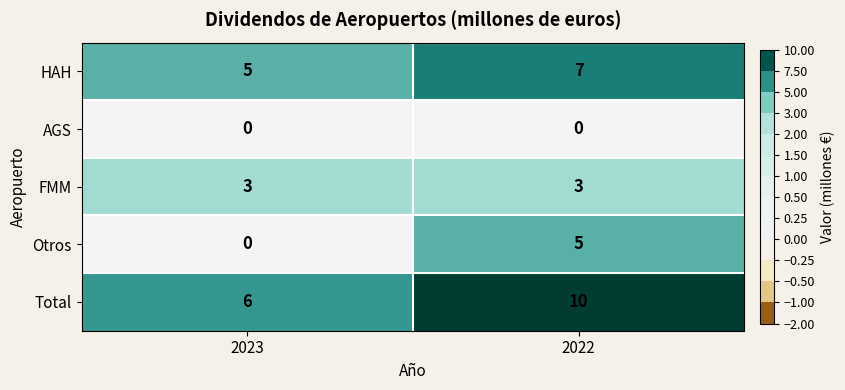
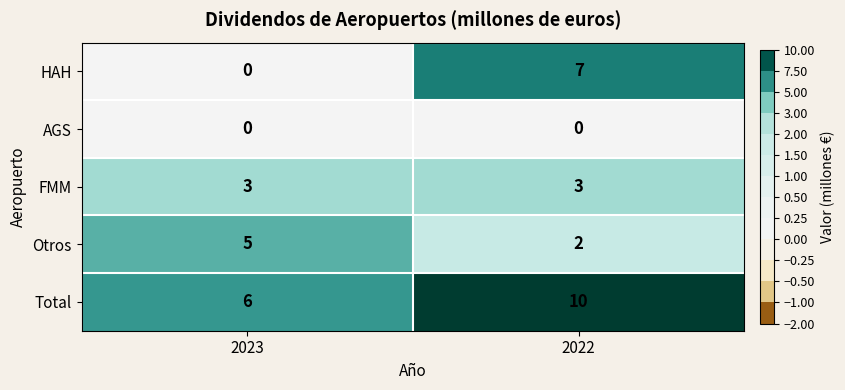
HAH, 2023: 5 -> 0
Otros, 2023: 0 -> 5
Otros, 2022: 5 -> 2
